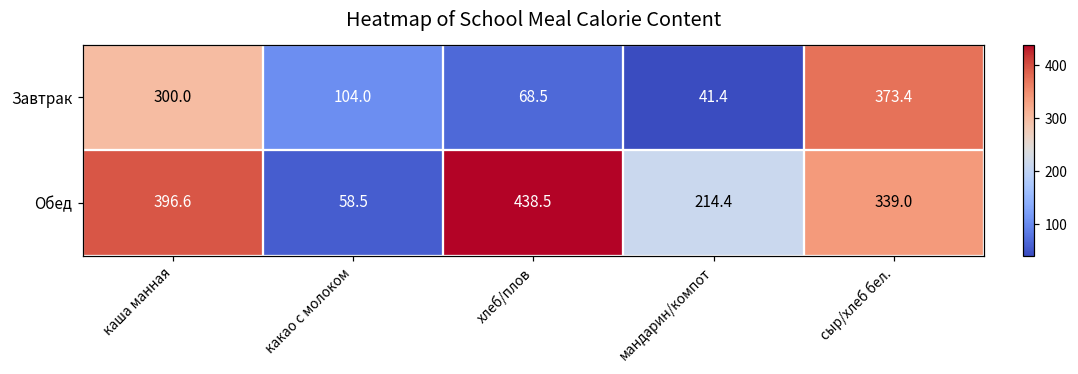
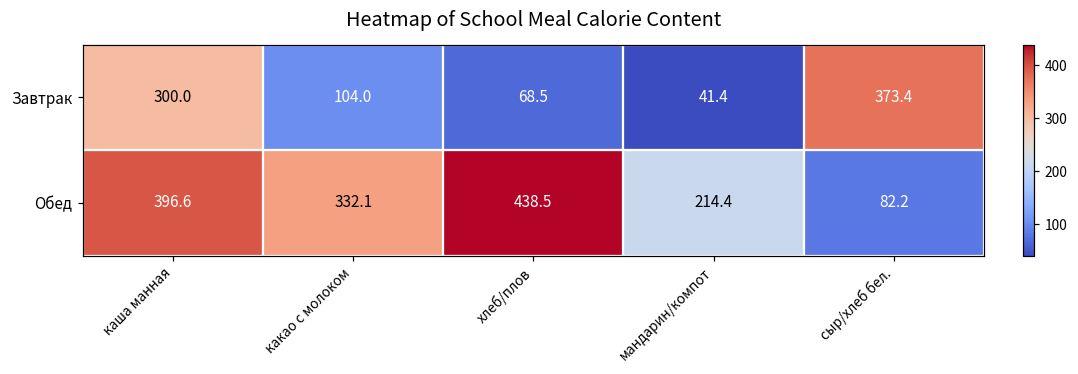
Обед, какао с молоком: 58.5 -> 332.1
Обед, сыр/хлеб бел.: 339.0 -> 82.2
